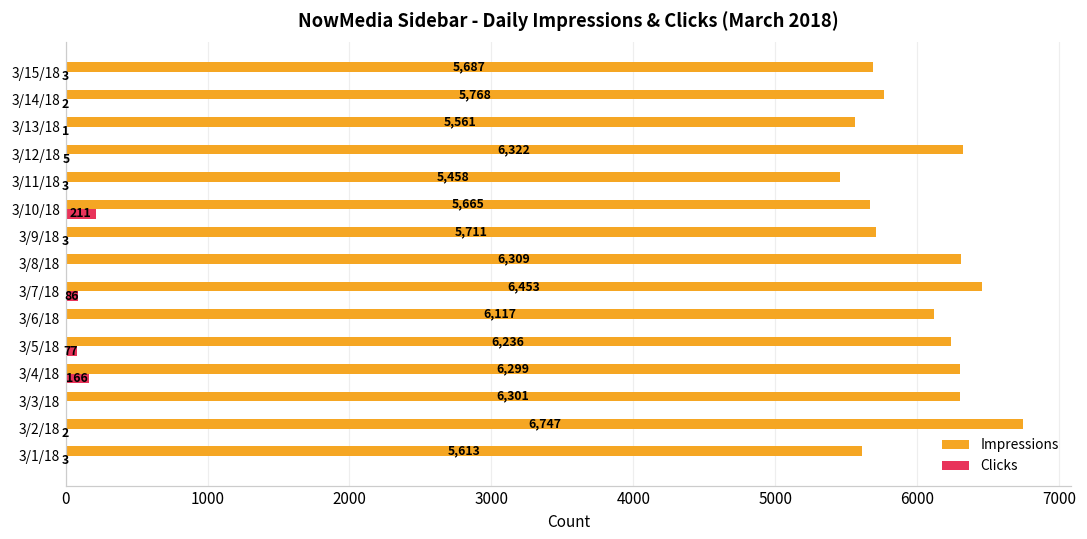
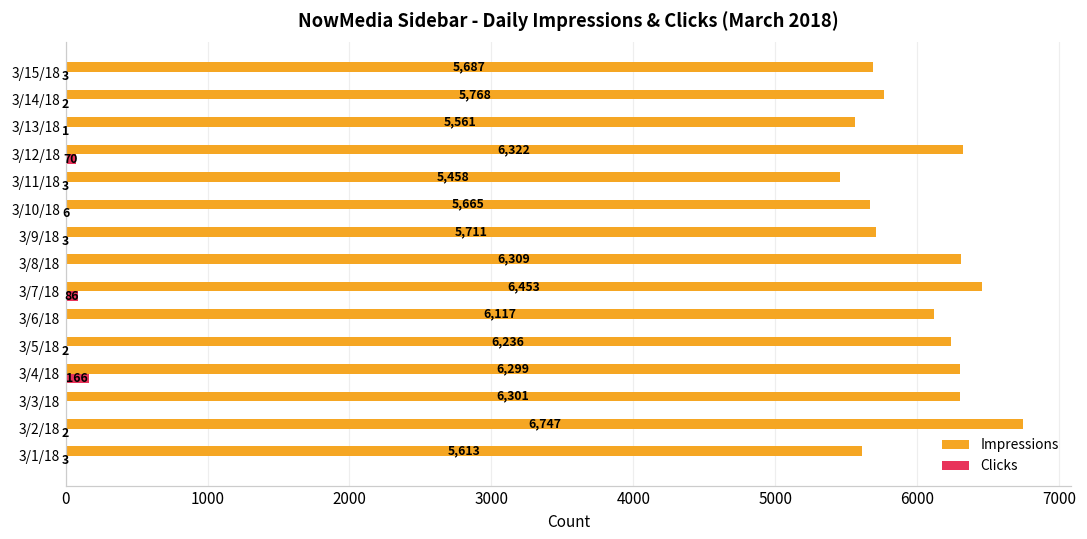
Clicks, 3/12/18: 5 -> 70
Clicks, 3/10/18: 211 -> 6
Clicks, 3/5/18: 77 -> 2
